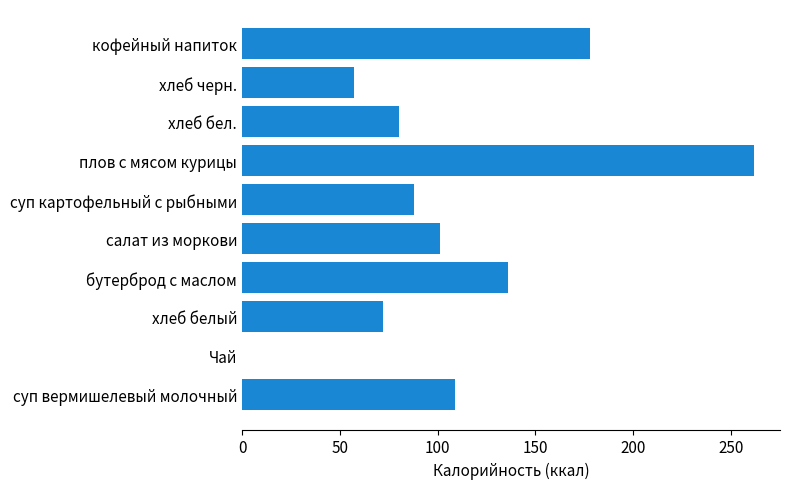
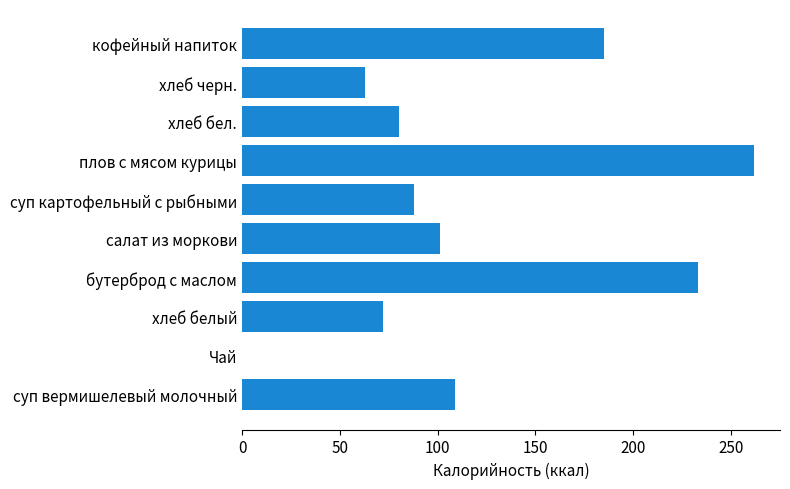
кофейный напиток: 178 -> 185
хлеб черн.: 57 -> 63
бутерброд с маслом: 136 -> 233
